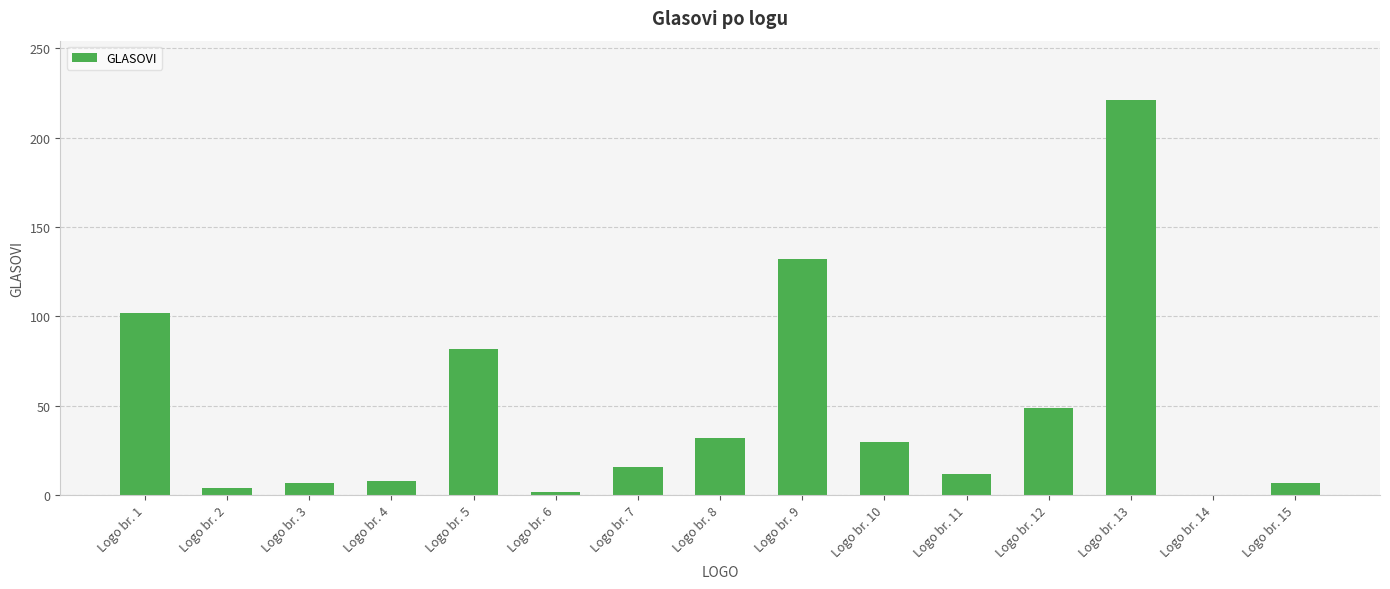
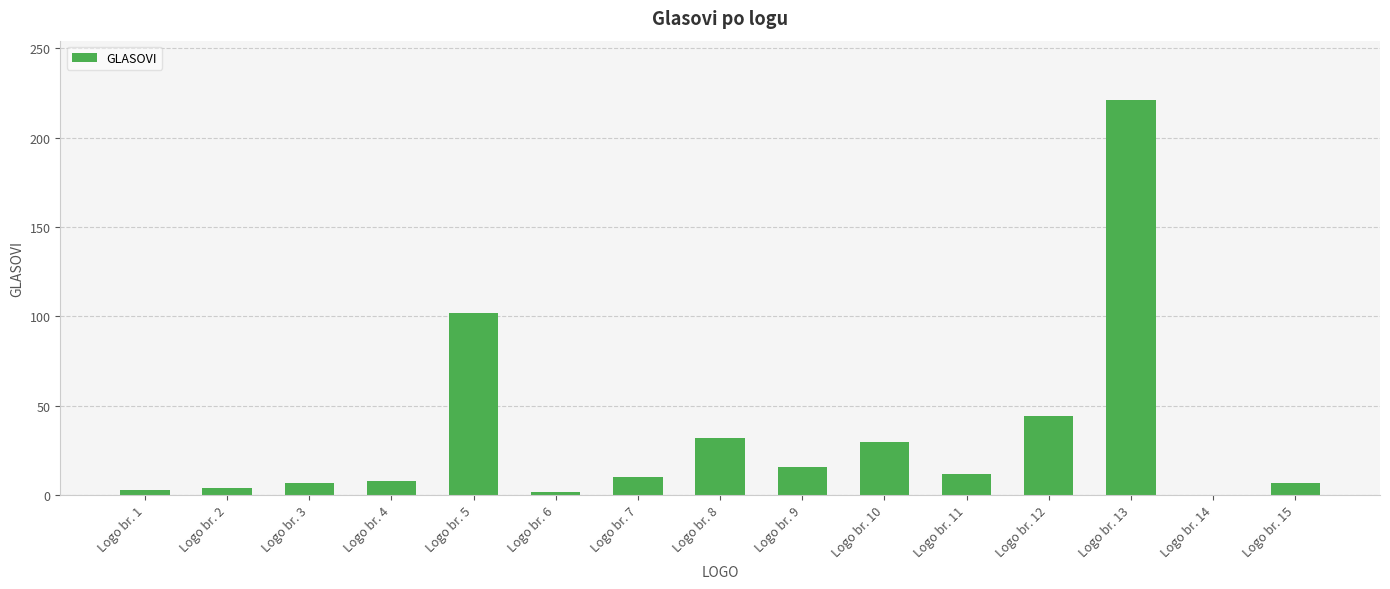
Logo br. 1: 102 -> 3
Logo br. 5: 82 -> 102
Logo br. 7: 16 -> 10
Logo br. 9: 132 -> 16
Logo br. 12: 49 -> 44
